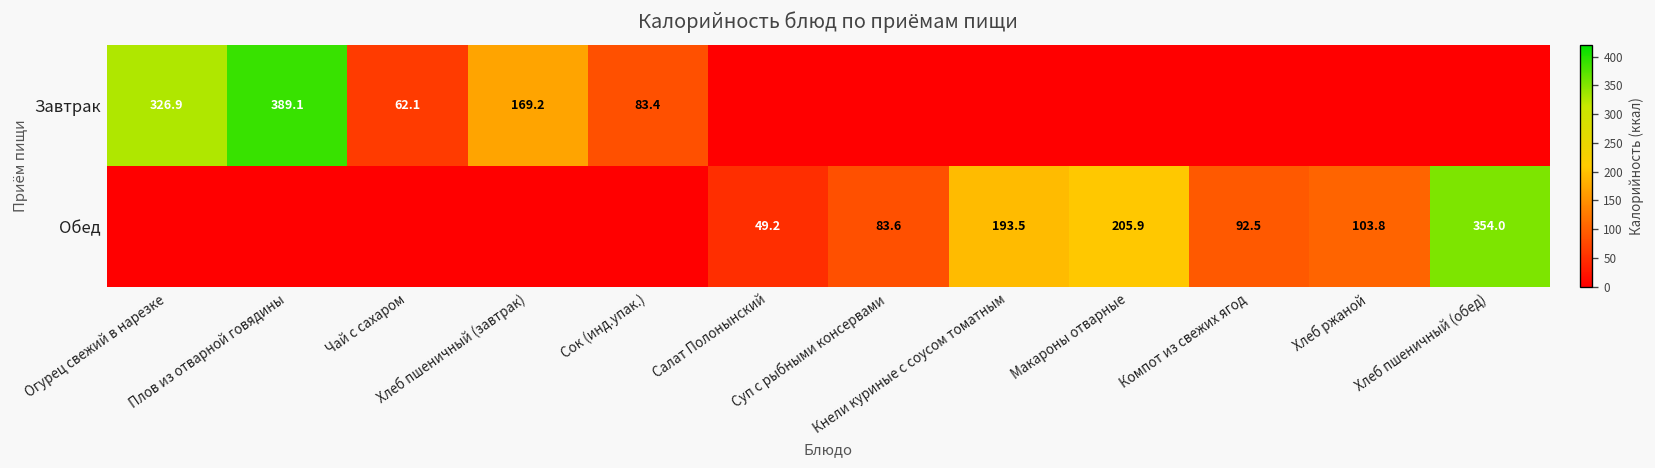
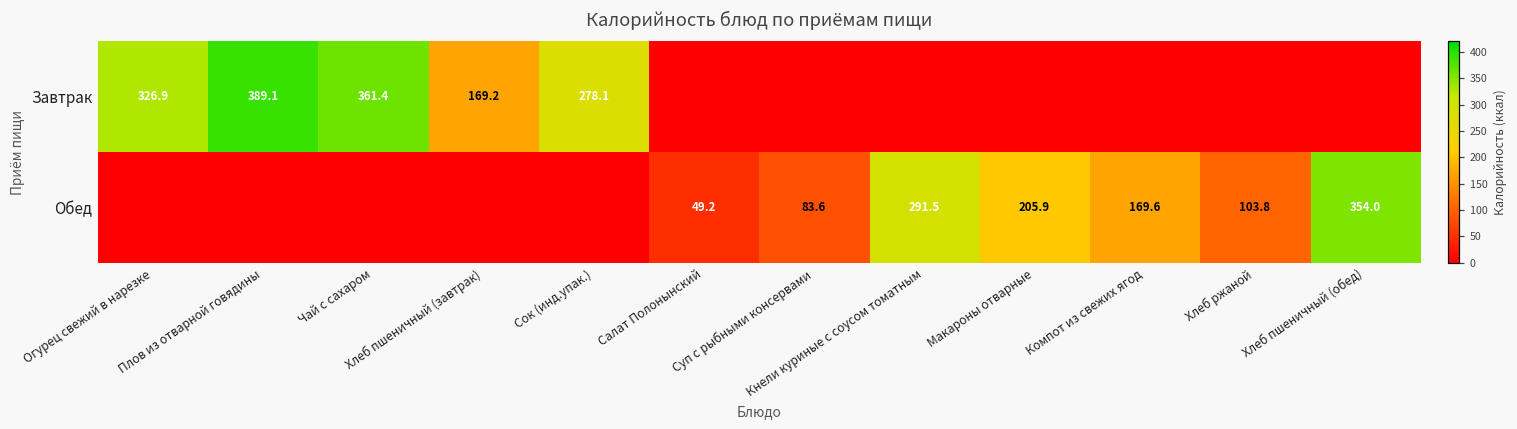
Завтрак, Чай с сахаром: 62.1 -> 361.4
Завтрак, Сок (инд.упак.): 83.4 -> 278.1
Обед, Кнели куриные с соусом томатным: 193.5 -> 291.5
Обед, Компот из свежих ягод: 92.5 -> 169.6
